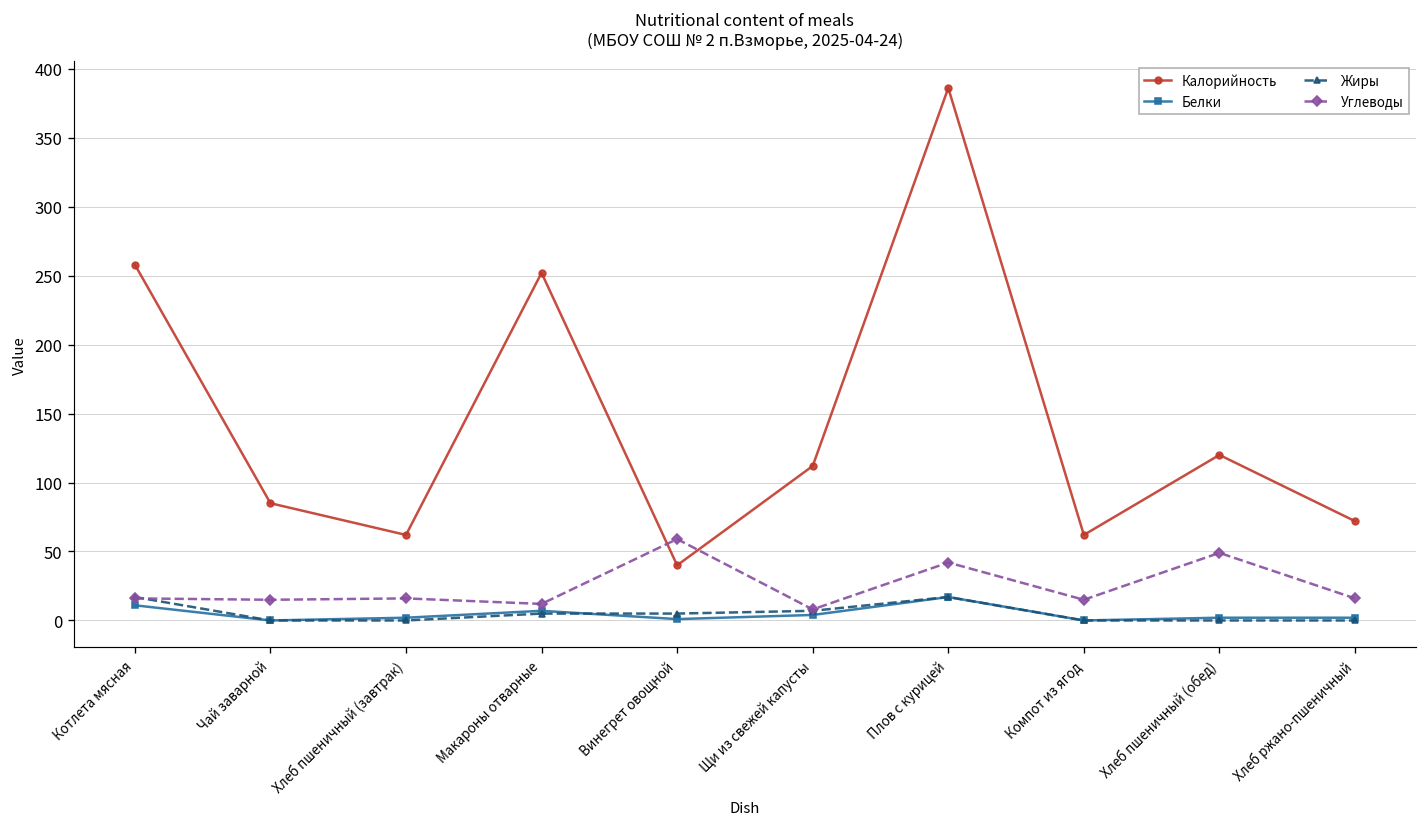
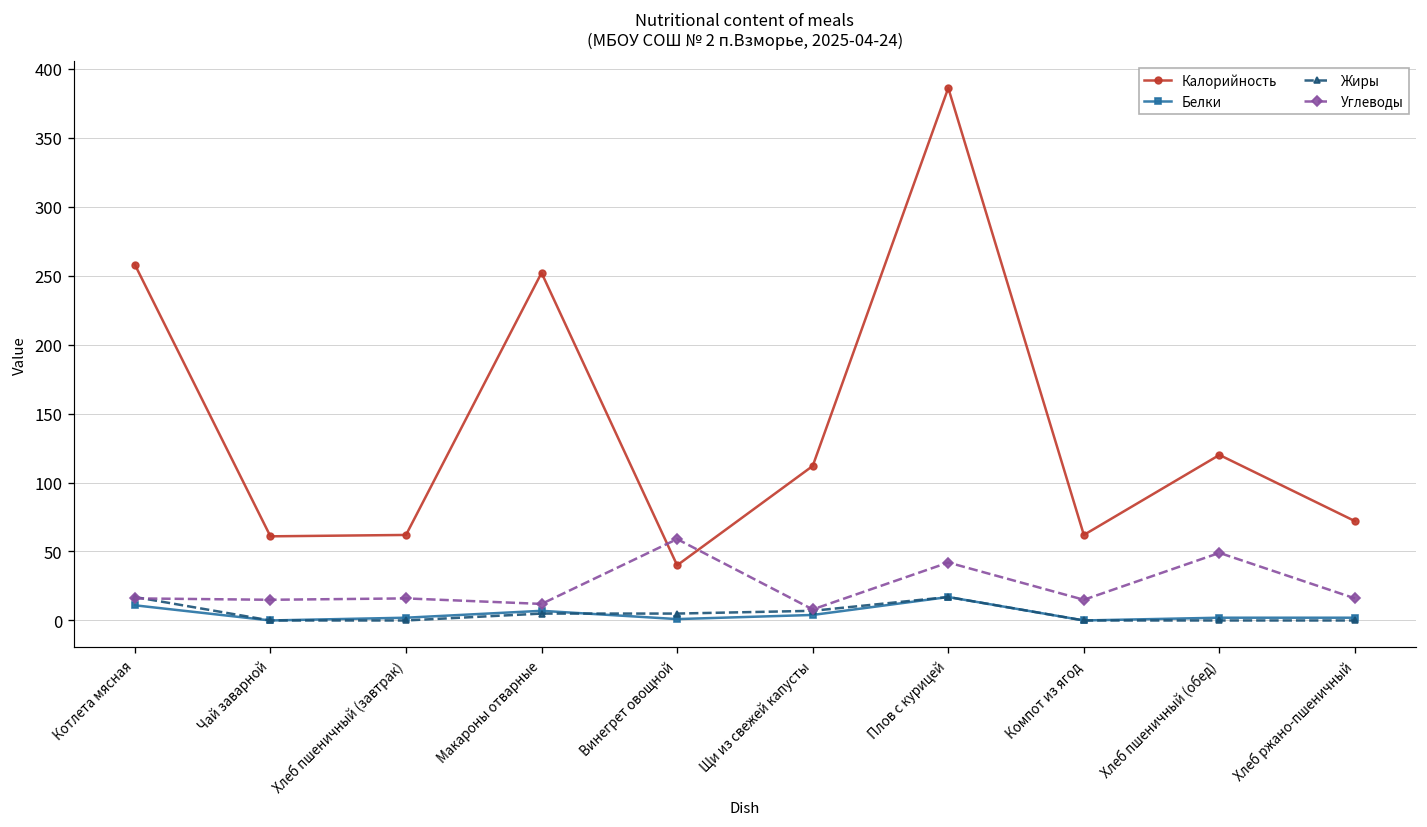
Калорийность, Чай заварной: 85 -> 61
